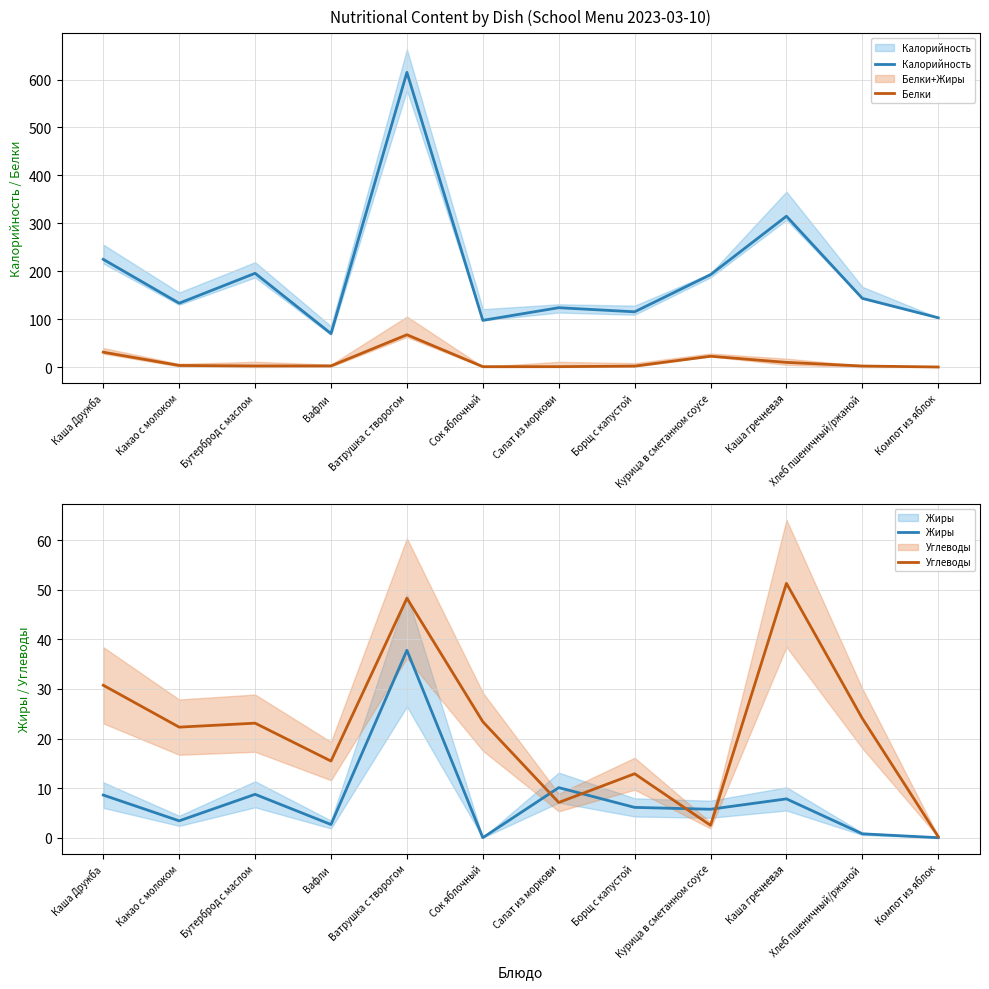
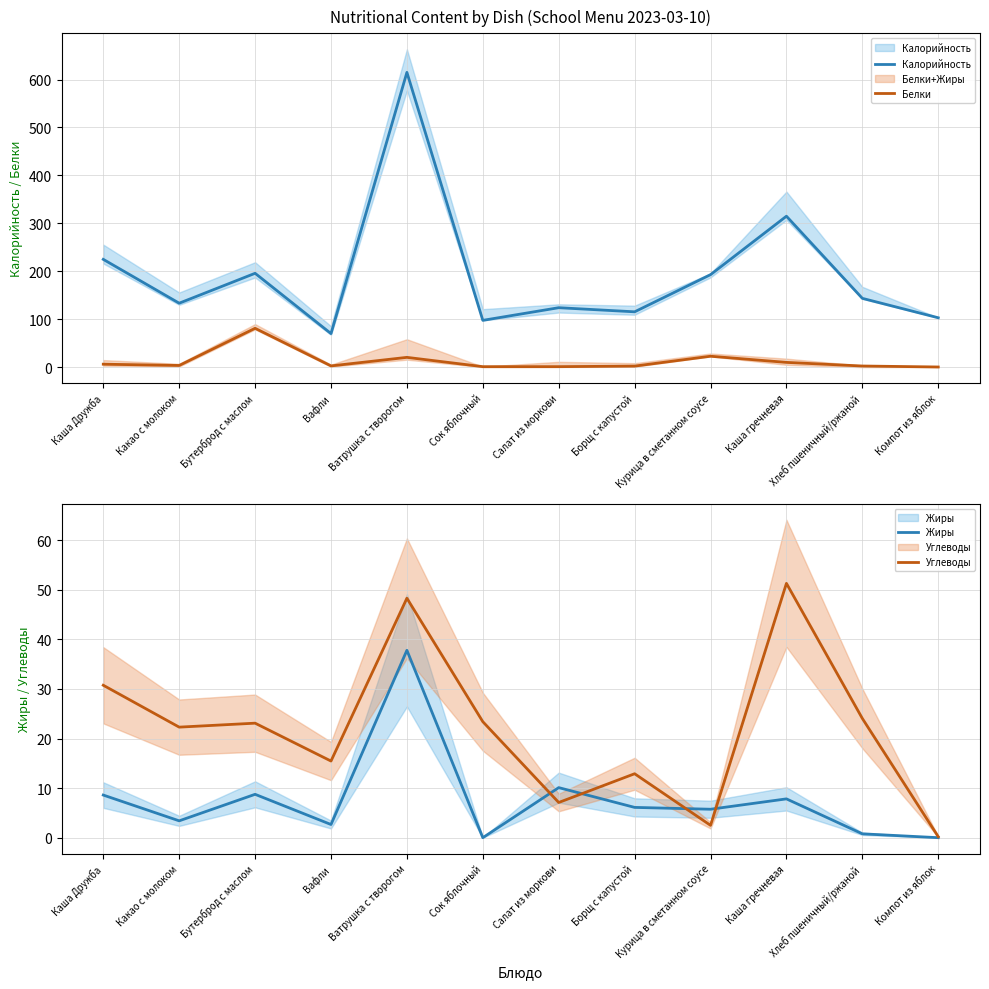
Nutritional Content by Dish (School Menu 2023-03-10), Белки, Каша Дружба: 30 -> 10
Nutritional Content by Dish (School Menu 2023-03-10), Белки, Бутерброд с маслом: 0 -> 80
Nutritional Content by Dish (School Menu 2023-03-10), Белки, Ватрушка с творогом: 70 -> 20
